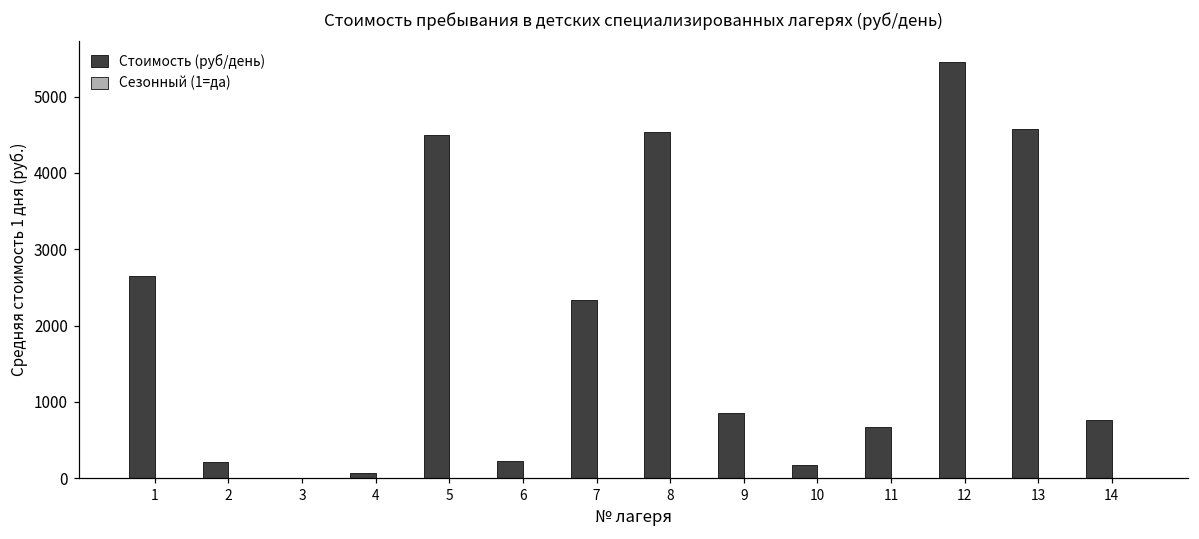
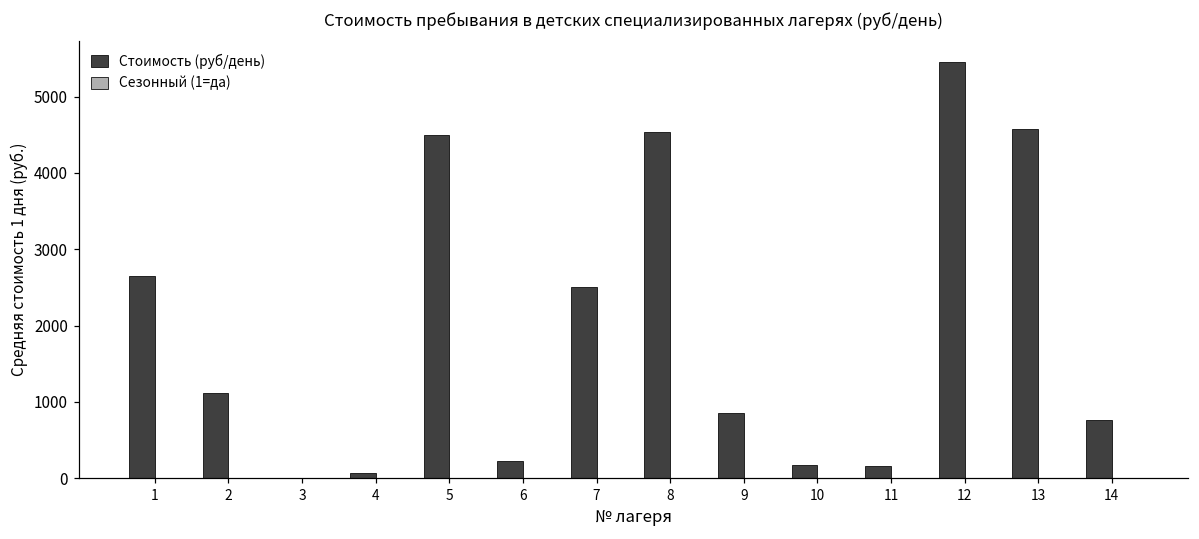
Стоимость (руб/день), 2: 200 -> 1100
Стоимость (руб/день), 7: 2300 -> 2500
Стоимость (руб/день), 11: 700 -> 200
